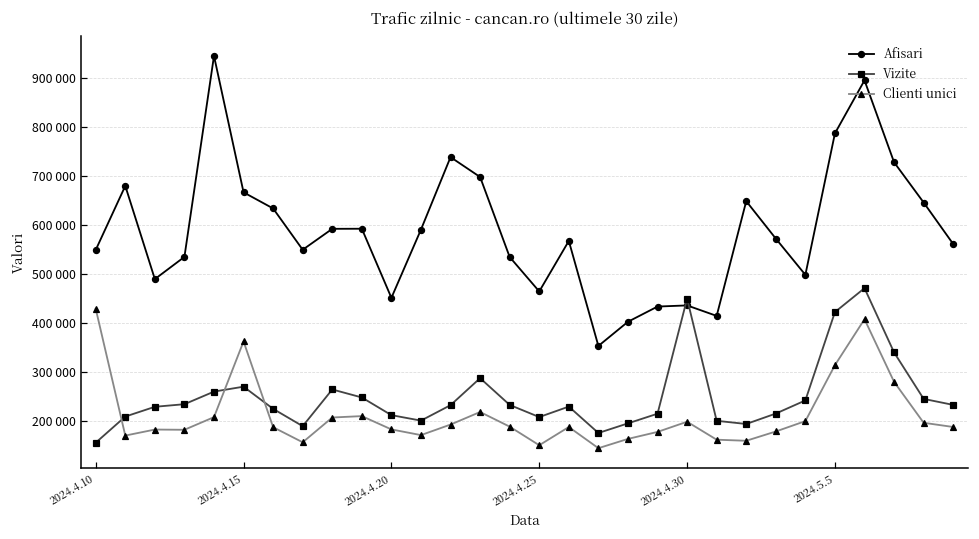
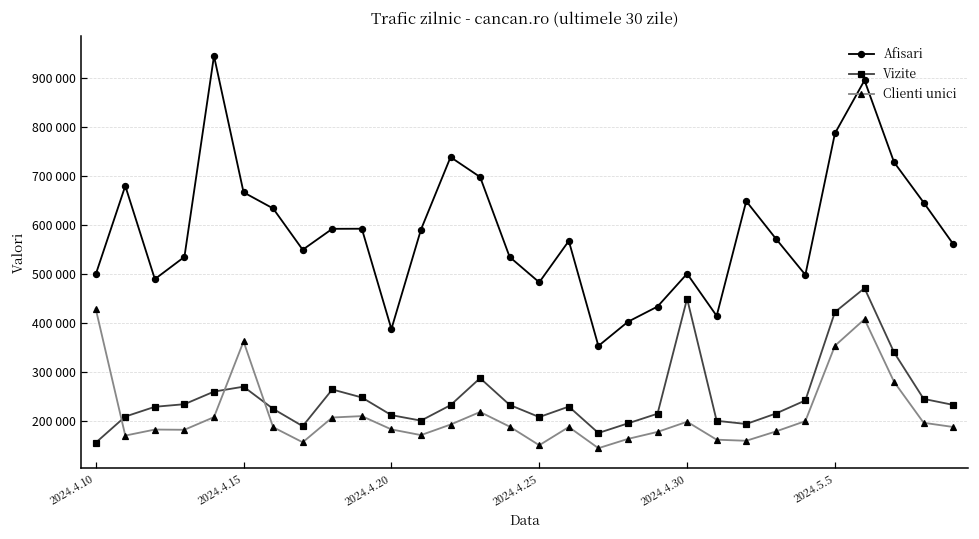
Afisari, 2024.4.10: 550000 -> 500000
Afisari, 2024.4.20: 450000 -> 390000
Afisari, 2024.4.25: 460000 -> 480000
Afisari, 2024.4.30: 440000 -> 500000
Clienti unici, 2024.5.5: 310000 -> 350000
